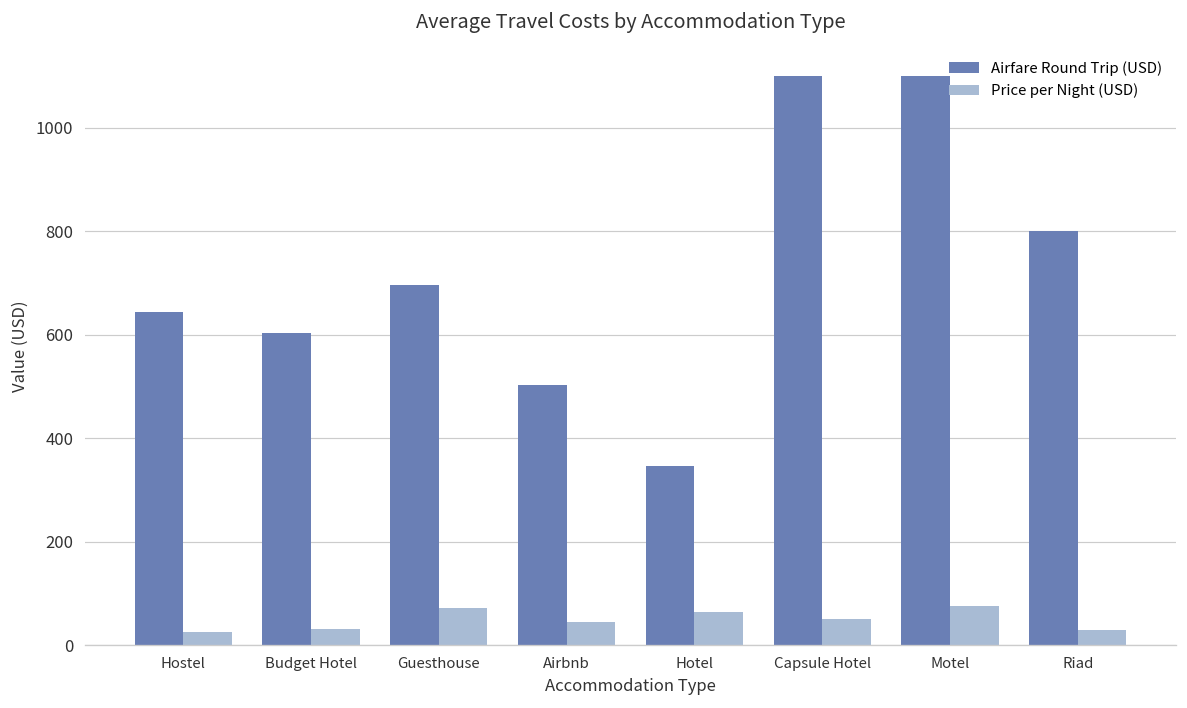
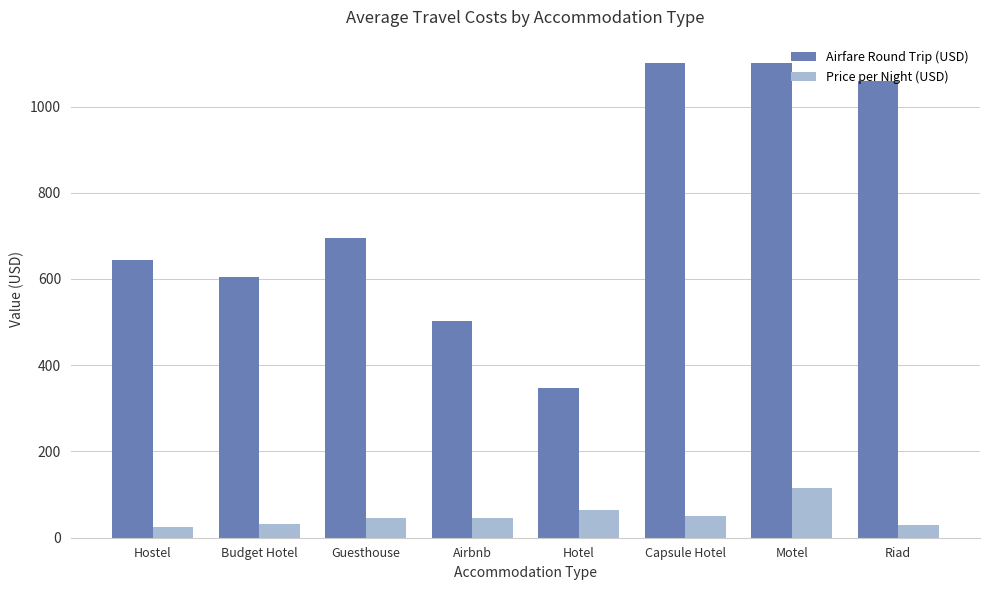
Price per Night (USD), Guesthouse: 70 -> 50
Price per Night (USD), Motel: 80 -> 120
Airfare Round Trip (USD), Riad: 800 -> 1060
